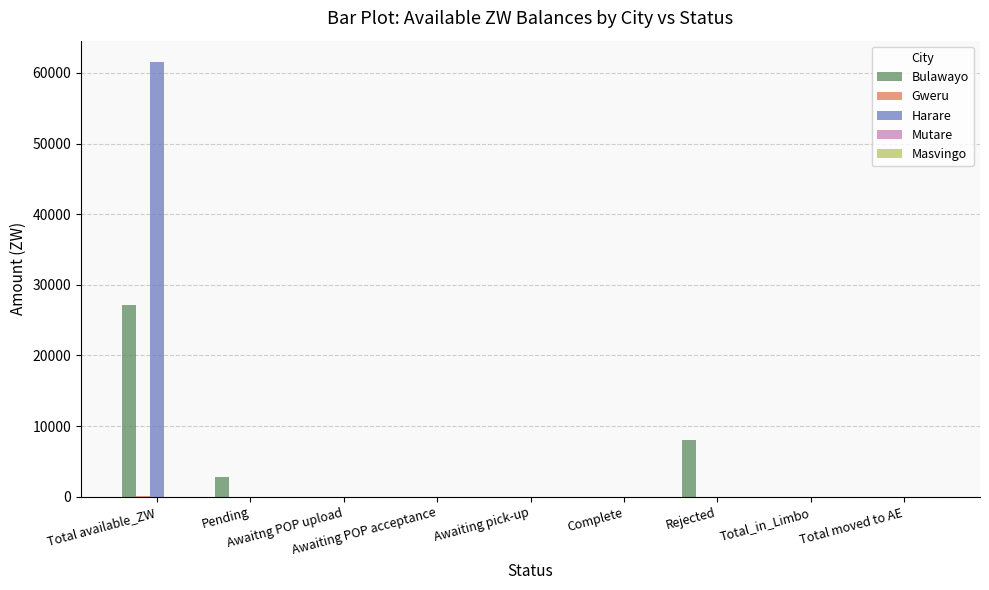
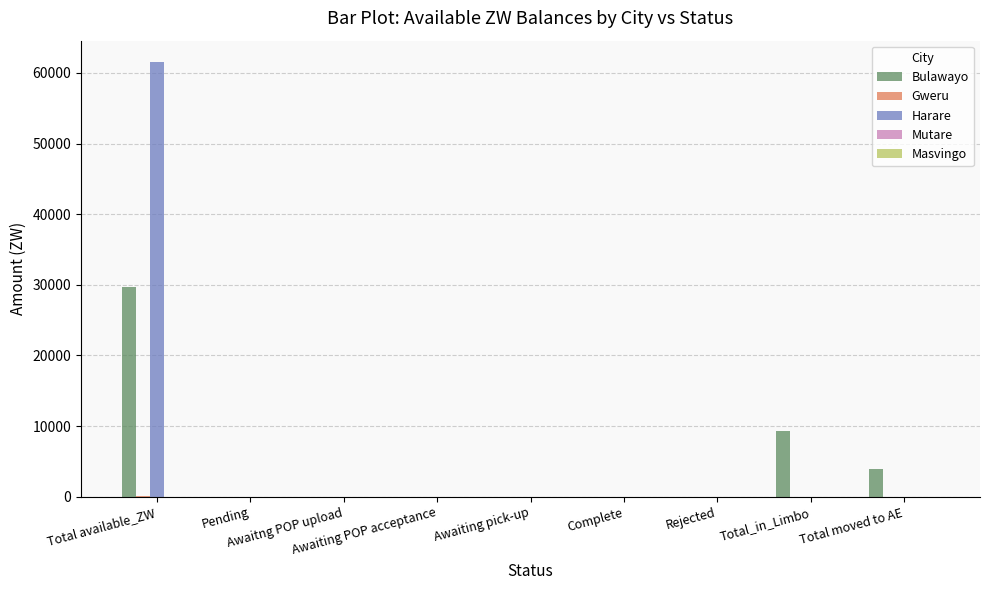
Bulawayo, Total available_ZW: 27000 -> 30000
Bulawayo, Pending: 3000 -> 0
Bulawayo, Rejected: 8000 -> 0
Bulawayo, Total_in_Limbo: 0 -> 9000
Bulawayo, Total moved to AE: 0 -> 4000
